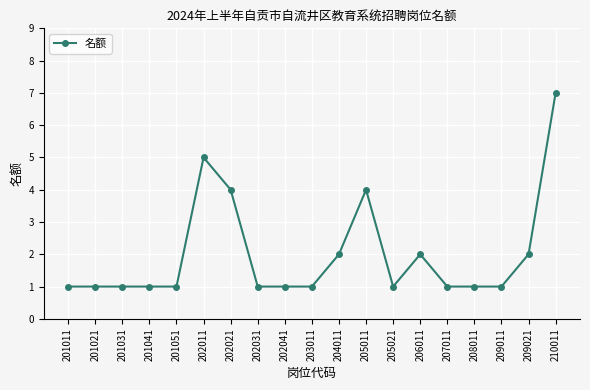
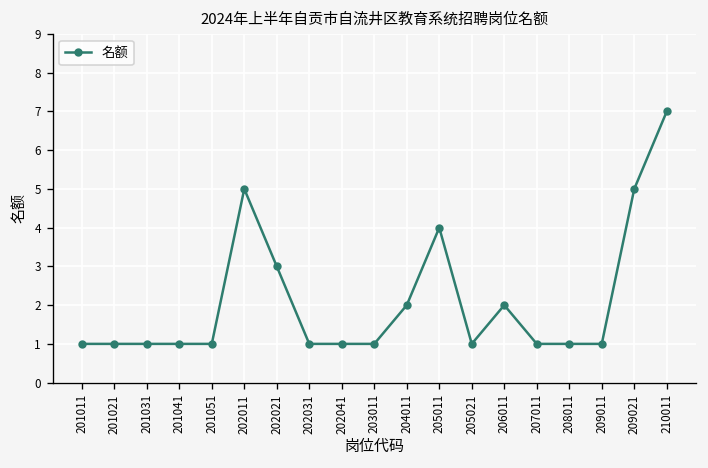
202021: 4 -> 3
209021: 2 -> 5
